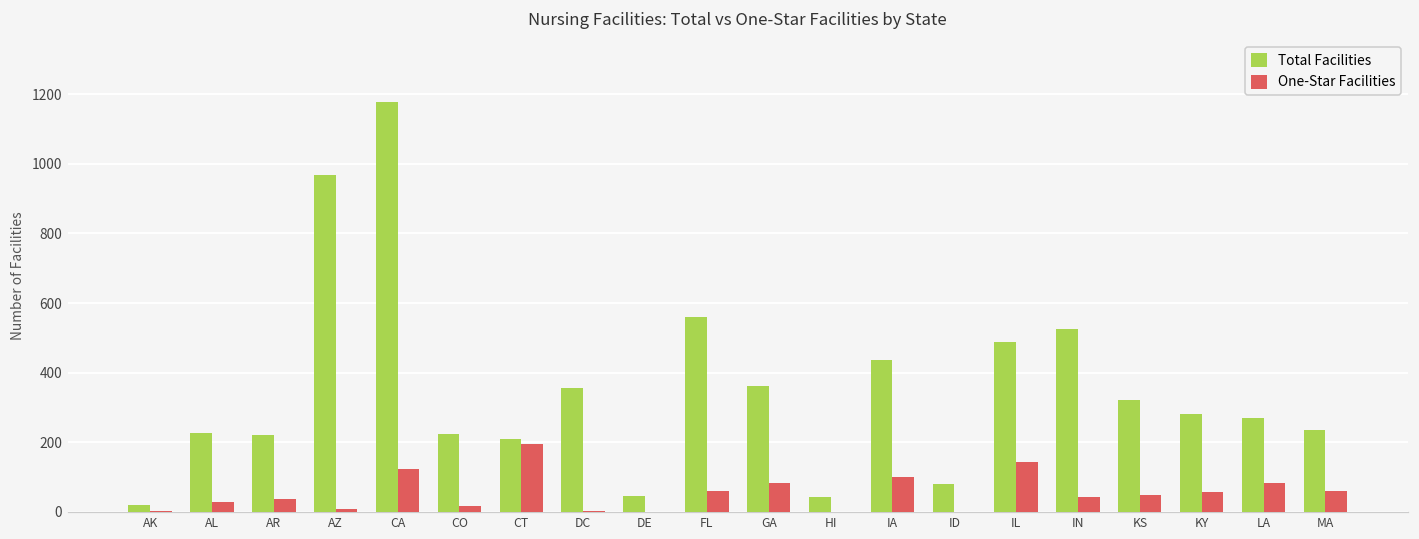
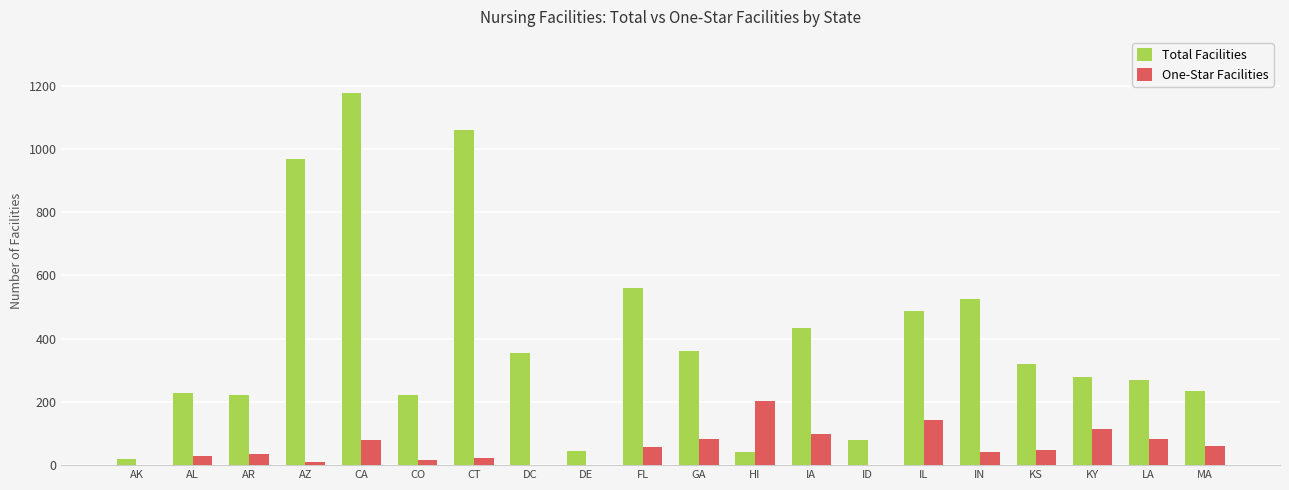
One-Star Facilities, CA: 120 -> 80
Total Facilities, CT: 210 -> 1060
One-Star Facilities, CT: 200 -> 20
One-Star Facilities, HI: 0 -> 200
One-Star Facilities, KY: 60 -> 110
